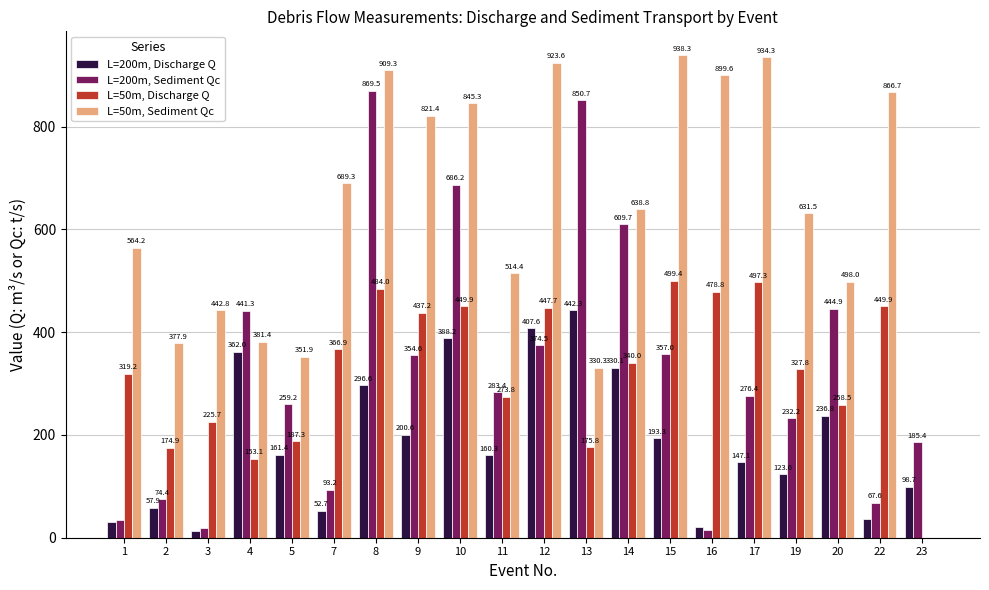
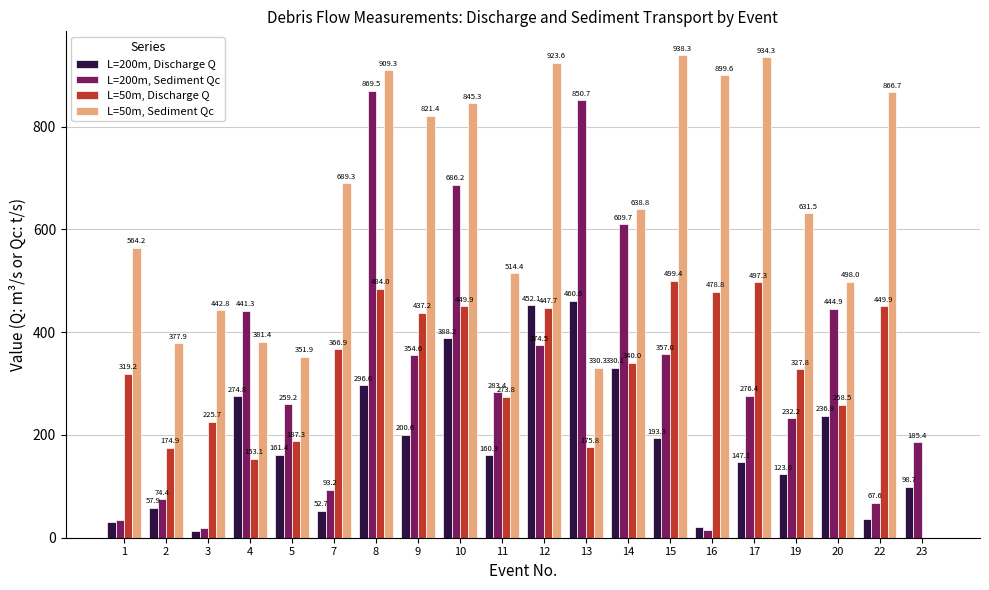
L=200m, Discharge Q, 4: 362.0 -> 274.8
L=200m, Discharge Q, 12: 407.6 -> 452.1
L=200m, Discharge Q, 13: 442.3 -> 460.6
